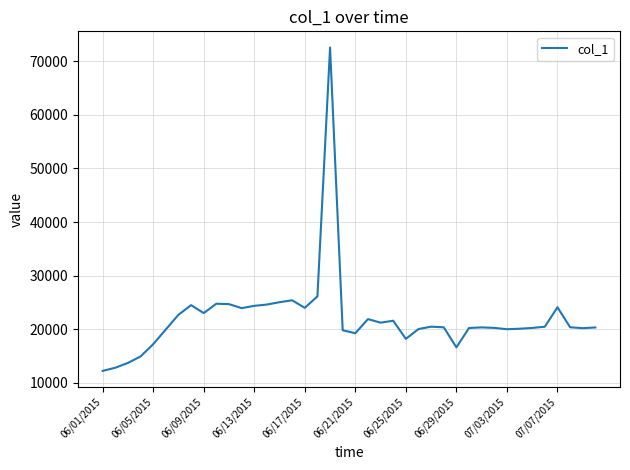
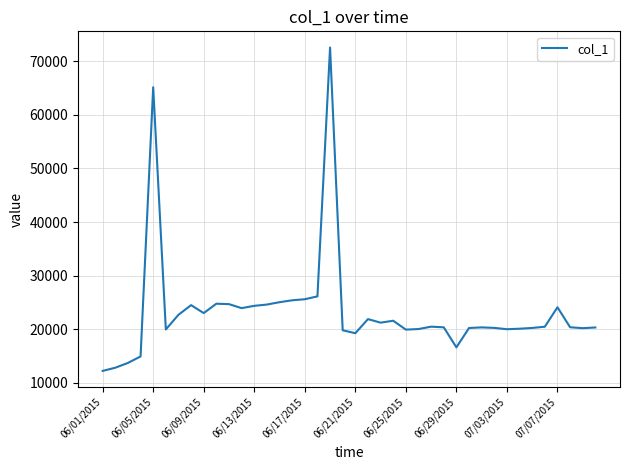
06/05/2015: 17000 -> 65000
06/17/2015: 24000 -> 26000
06/25/2015: 18000 -> 20000
